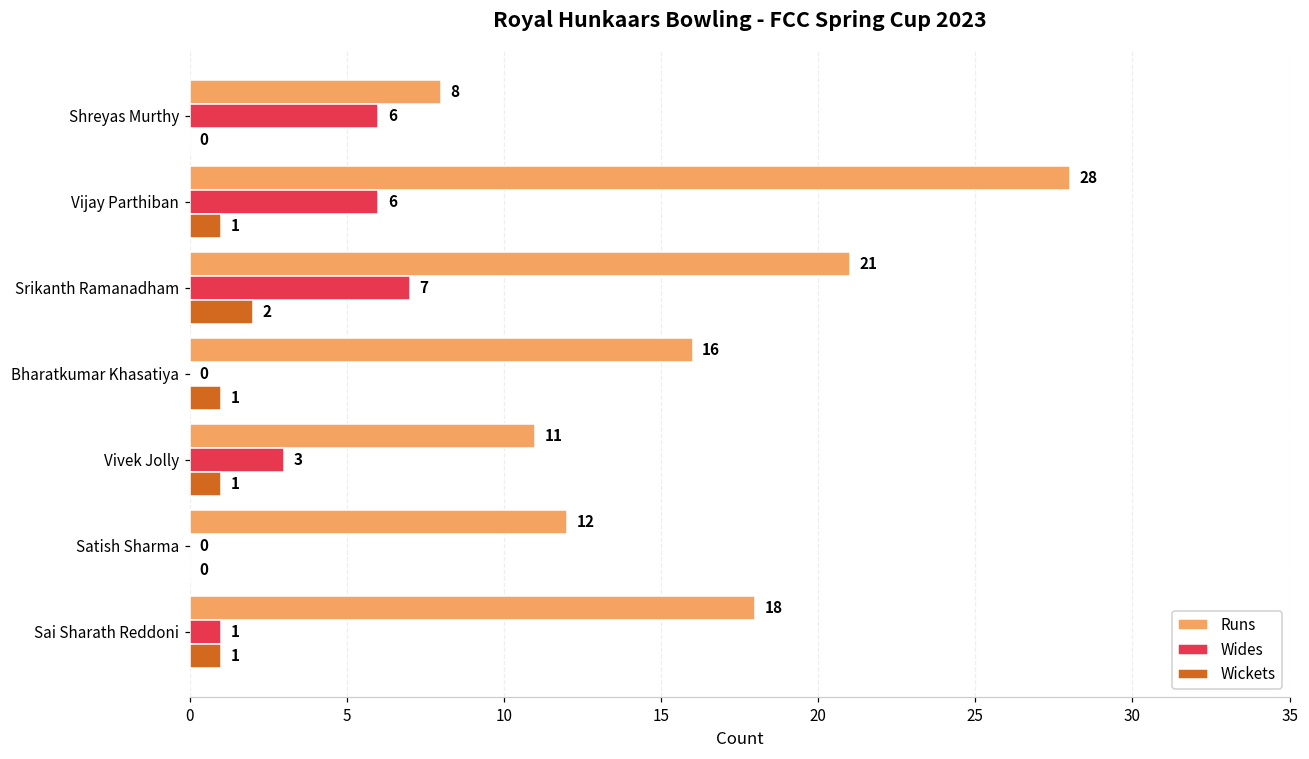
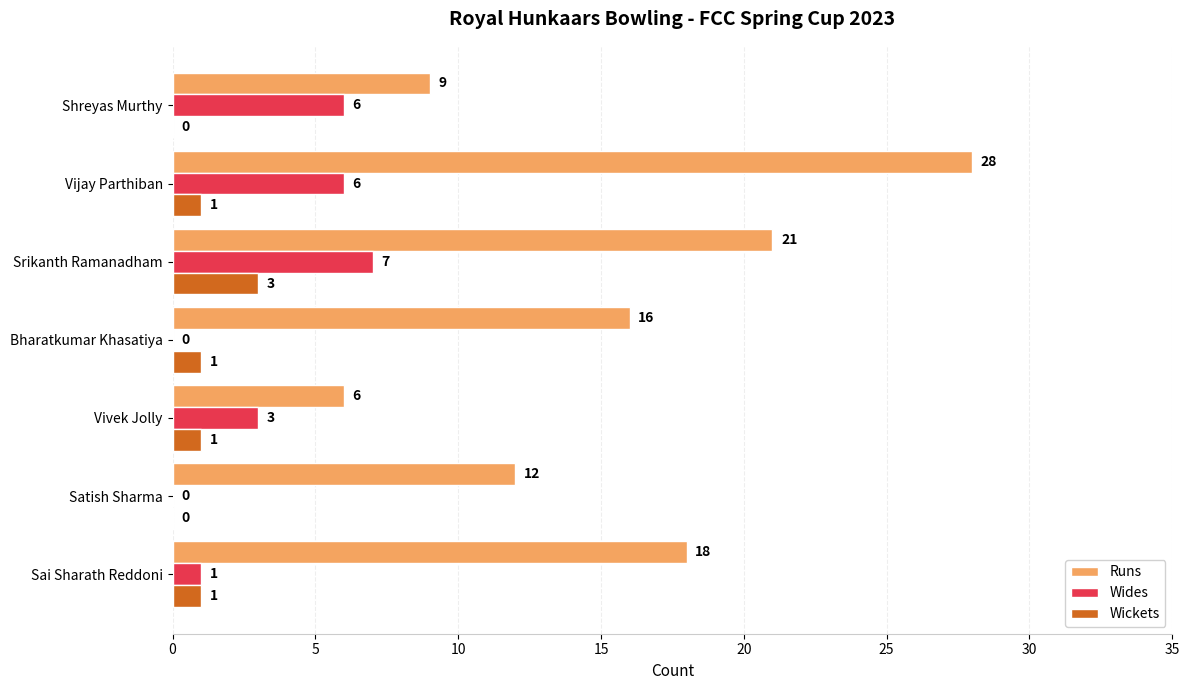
Runs, Shreyas Murthy: 8 -> 9
Wickets, Srikanth Ramanadham: 2 -> 3
Runs, Vivek Jolly: 11 -> 6
